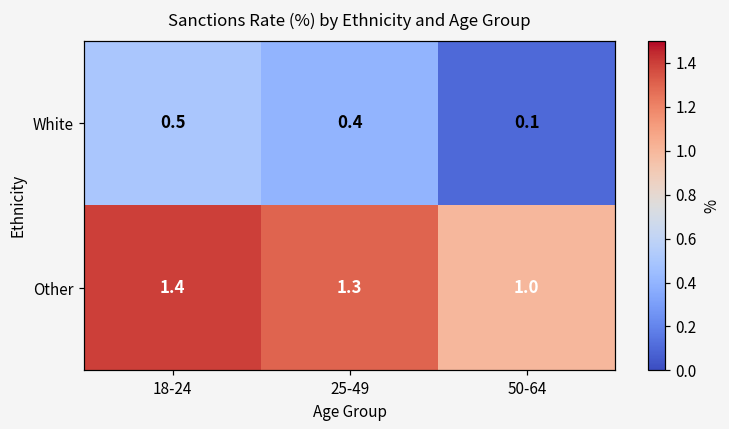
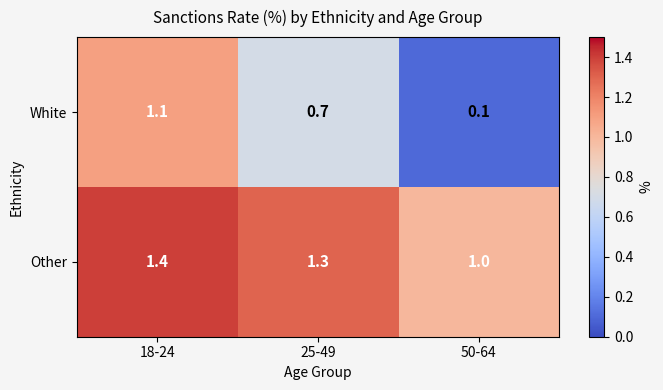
White, 18-24: 0.5 -> 1.1
White, 25-49: 0.4 -> 0.7
